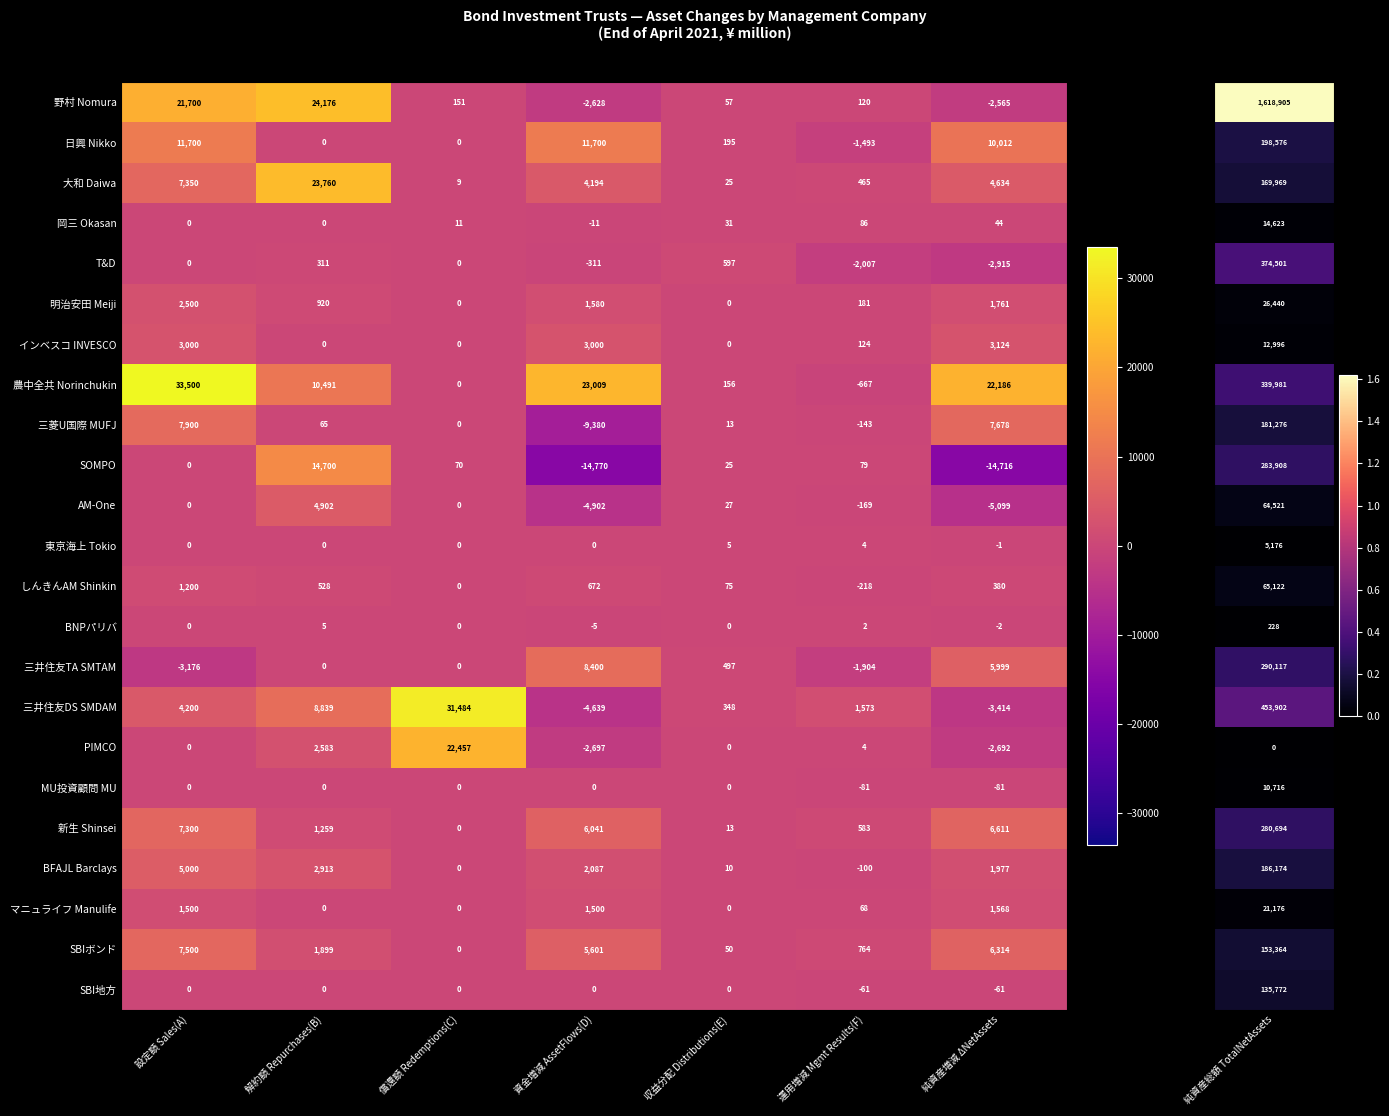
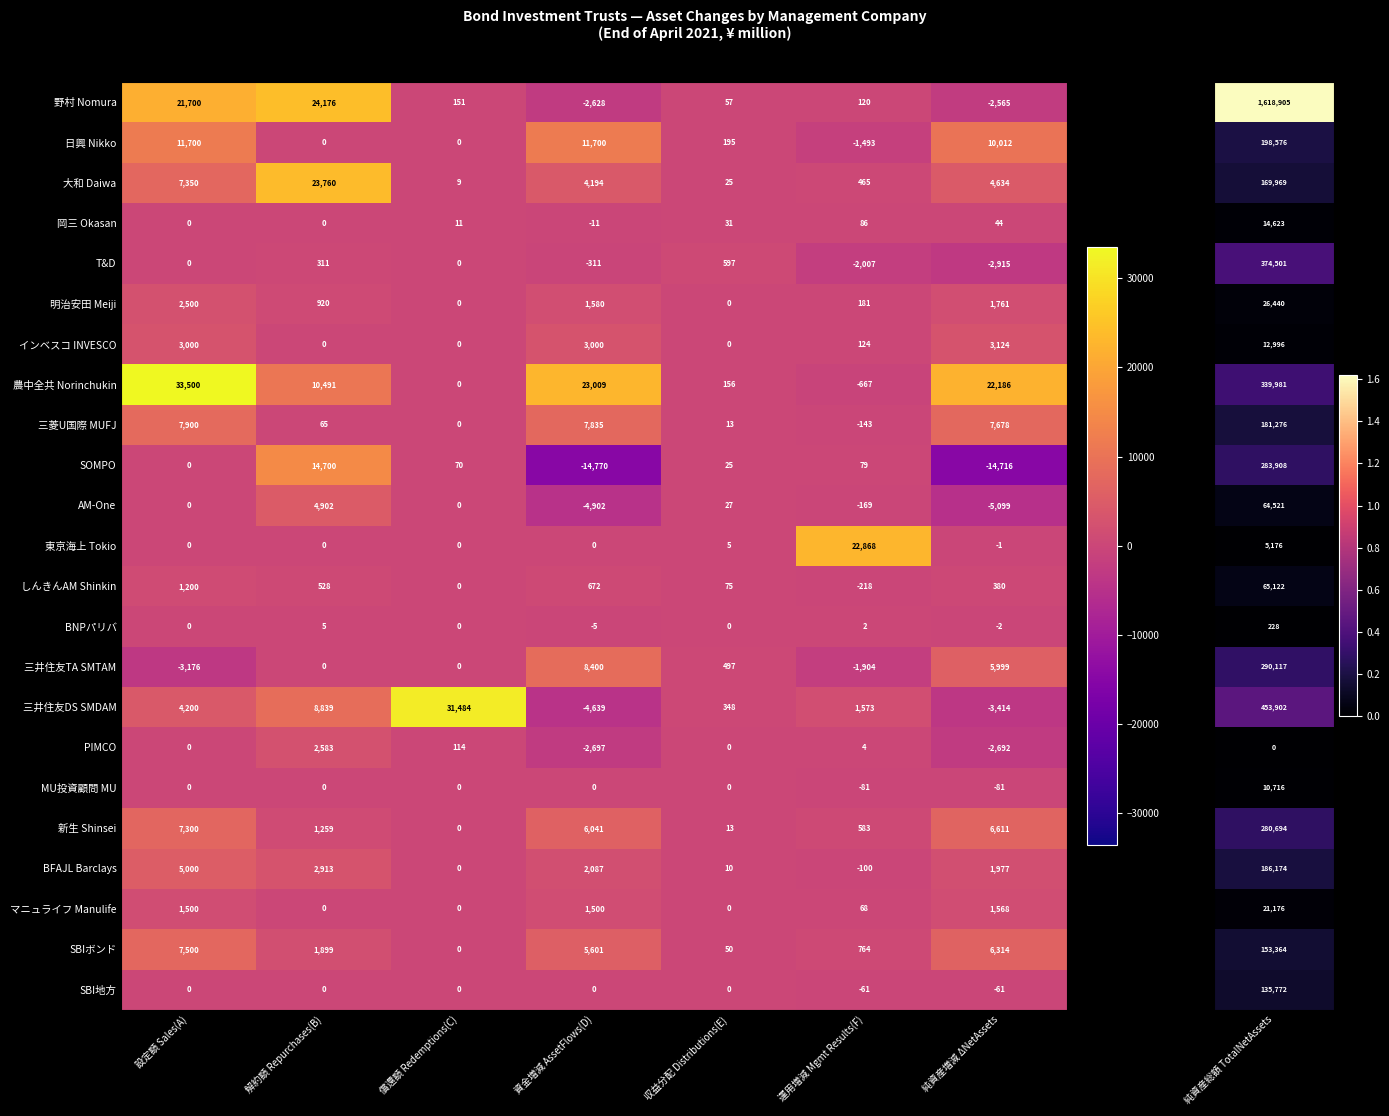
三菱U国際 MUFJ, 資金増減 AssetFlows(D): -9,380 -> 7,835
東京海上 Tokio, 運用増減 Mgmt Results(F): 4 -> 22,868
PIMCO, 償還額 Redemptions(C): 22,457 -> 114
